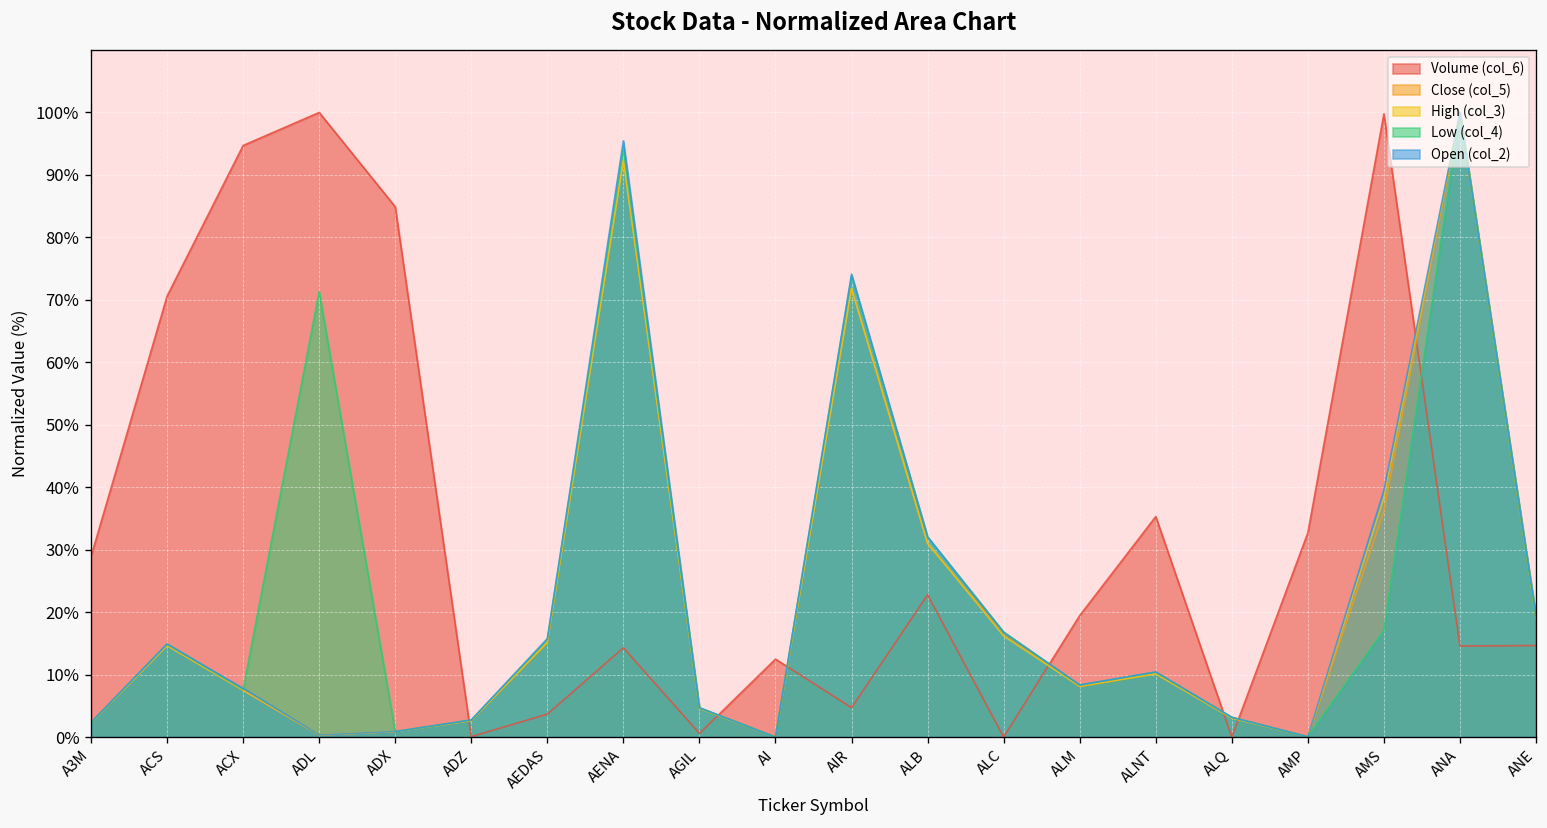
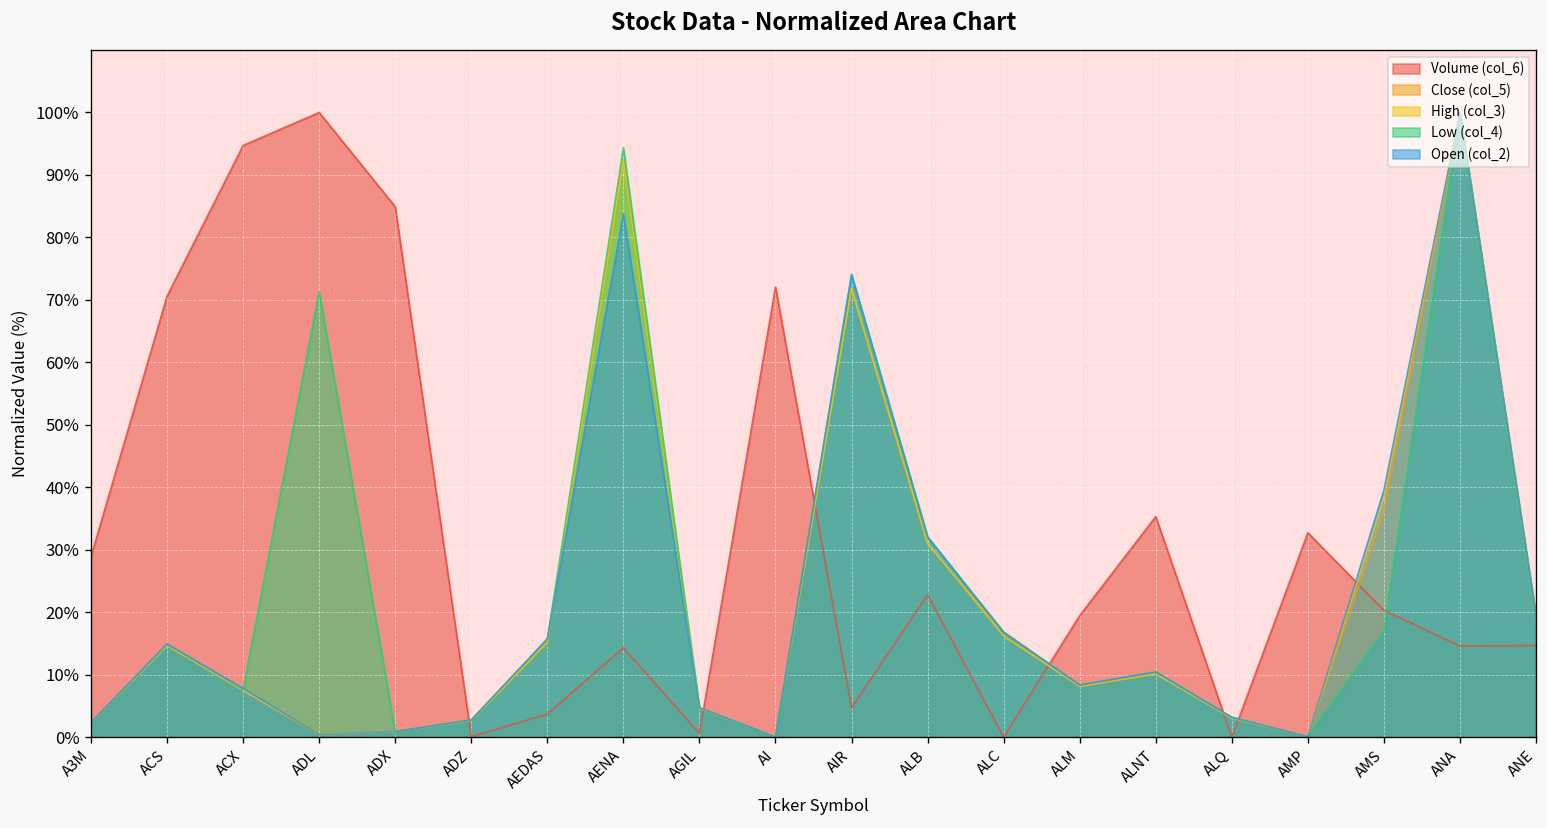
Open (col_2), AENA: 95% -> 84%
Volume (col_6), AI: 12% -> 72%
Volume (col_6), AMS: 100% -> 20%
